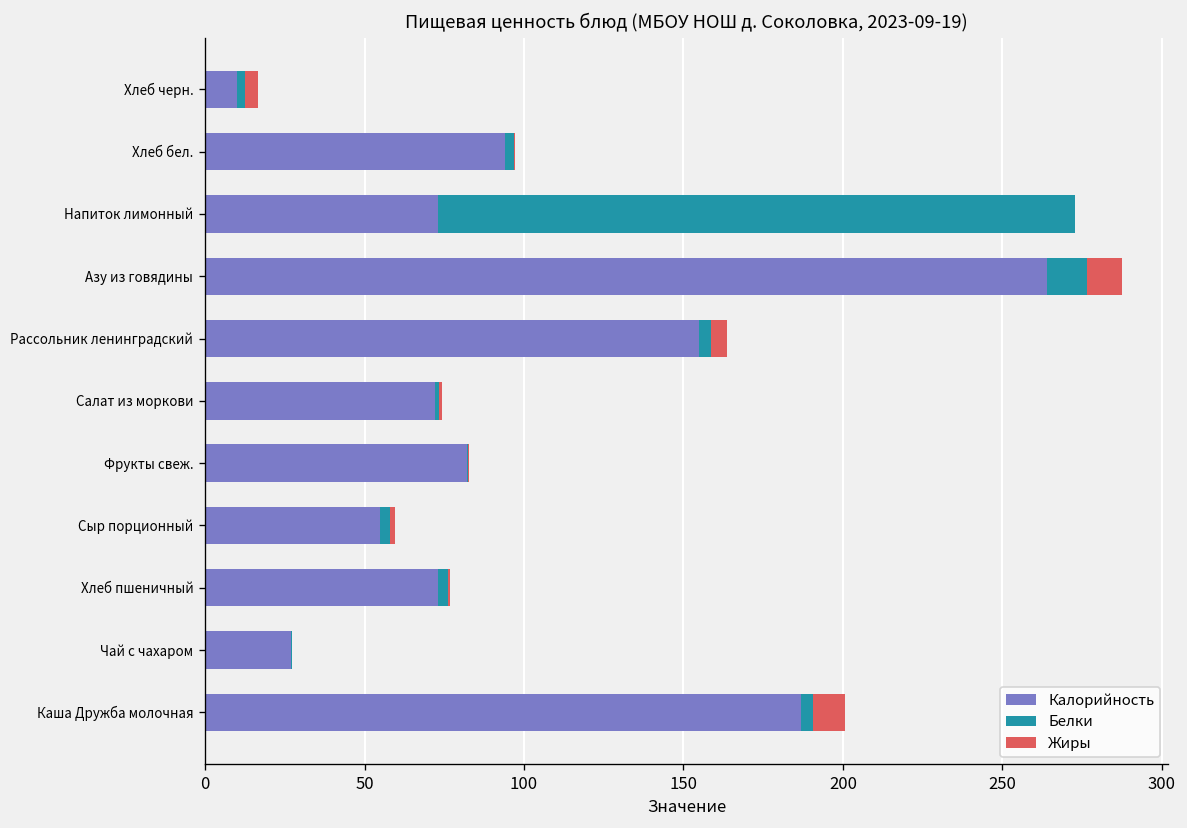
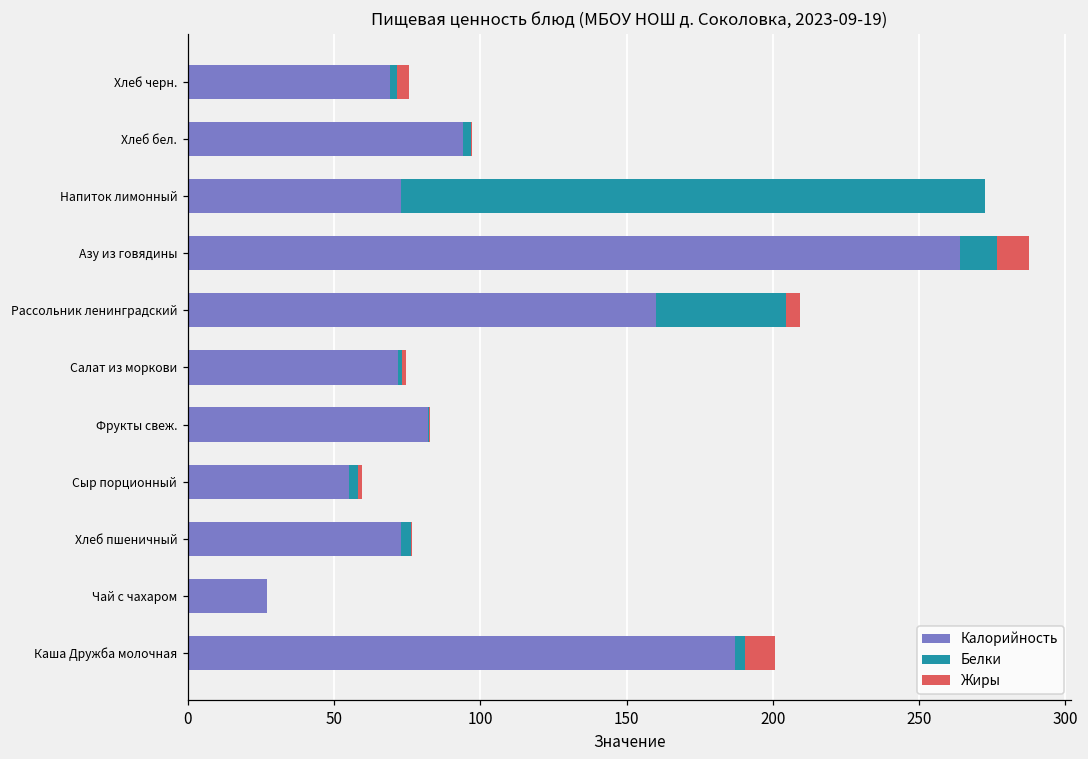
Калорийность, Хлеб черн.: 10 -> 69
Калорийность, Рассольник ленинградский: 155 -> 160
Белки, Рассольник ленинградский: 4 -> 44
